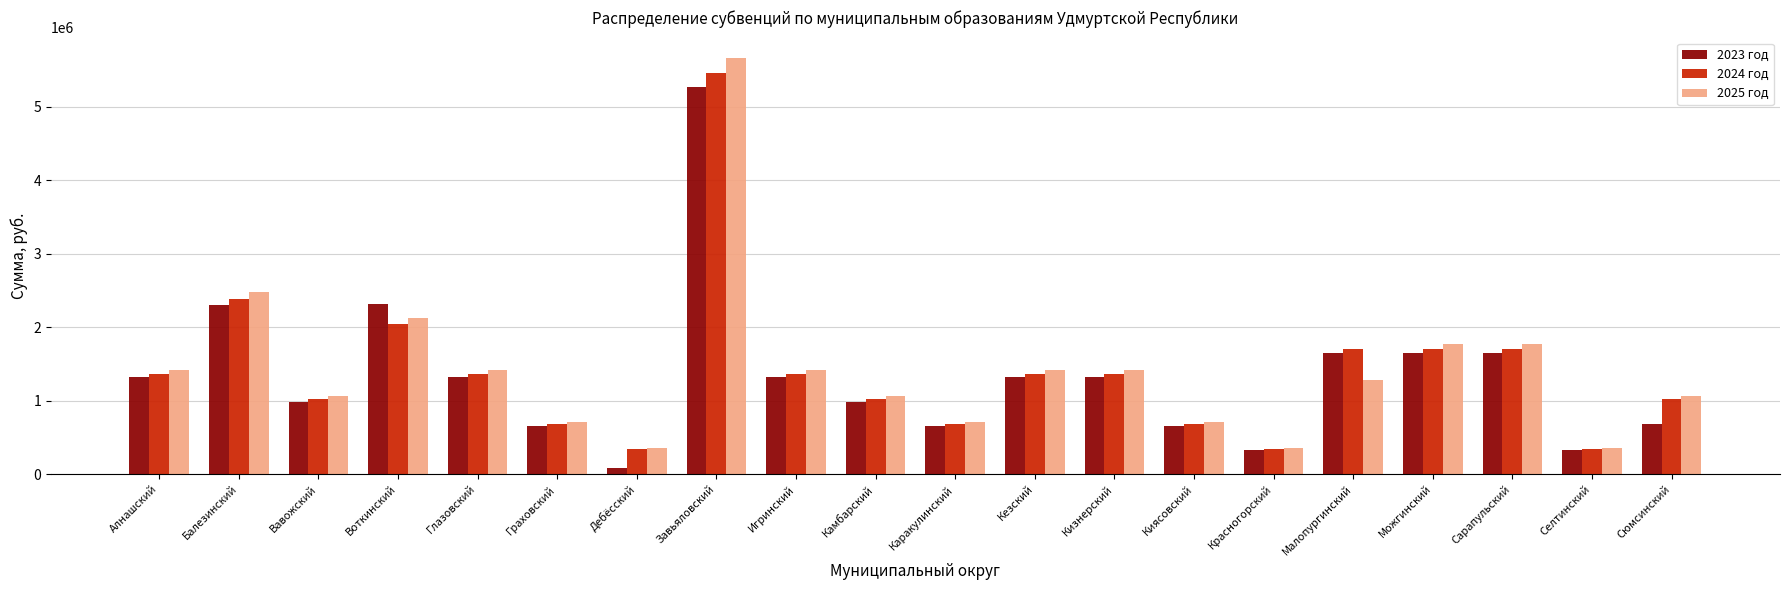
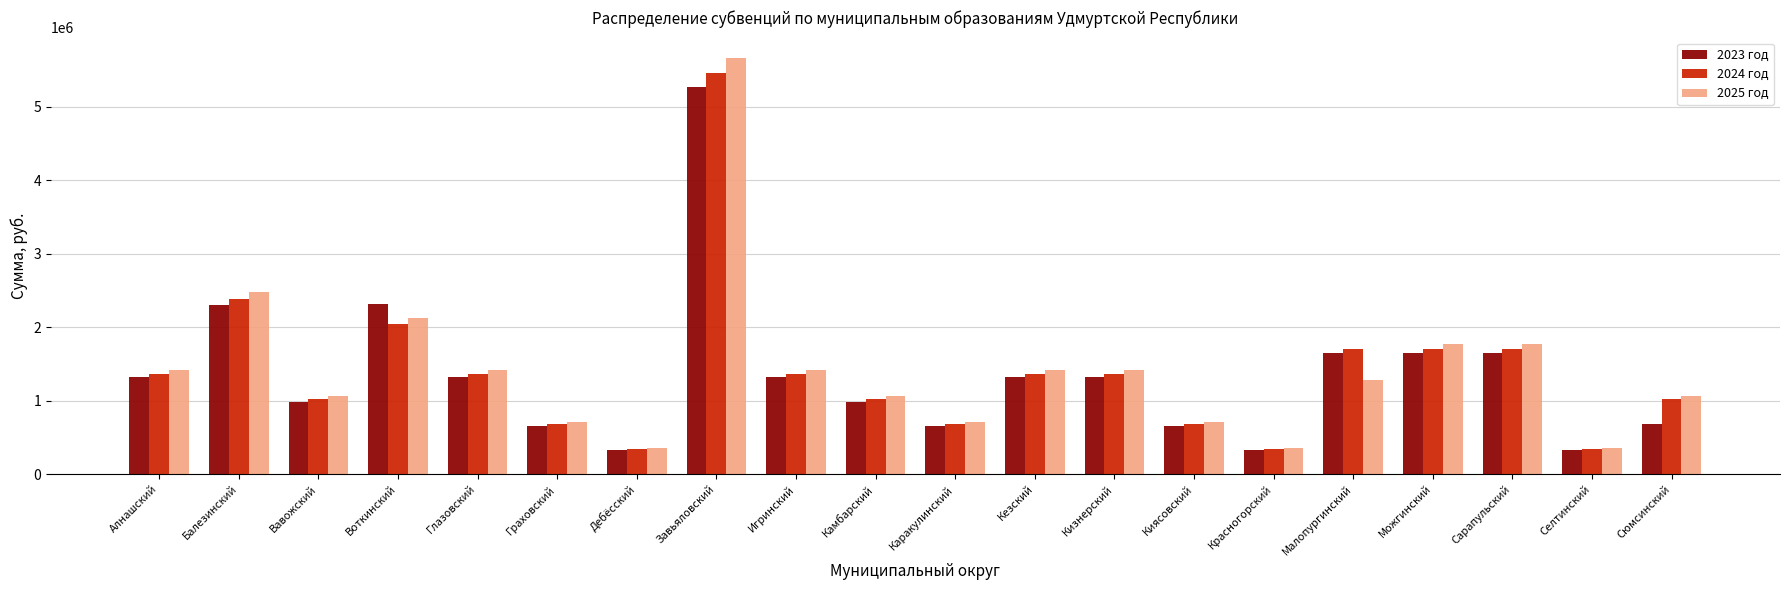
2023 год, Дебёсский: 100000 -> 300000
